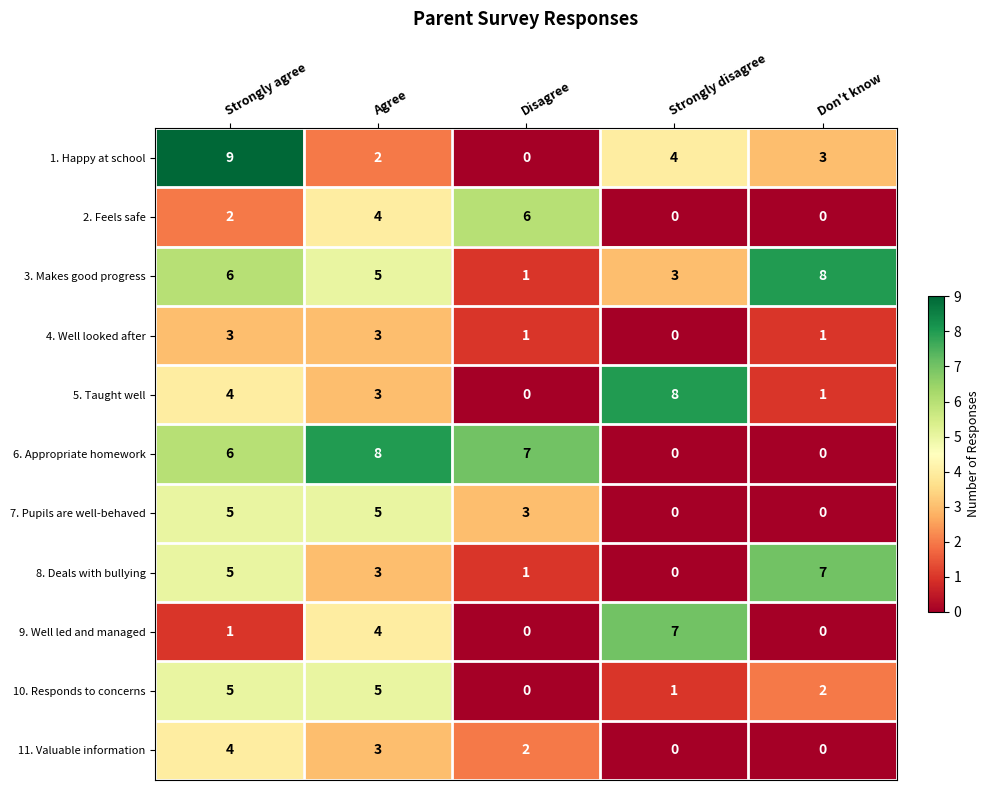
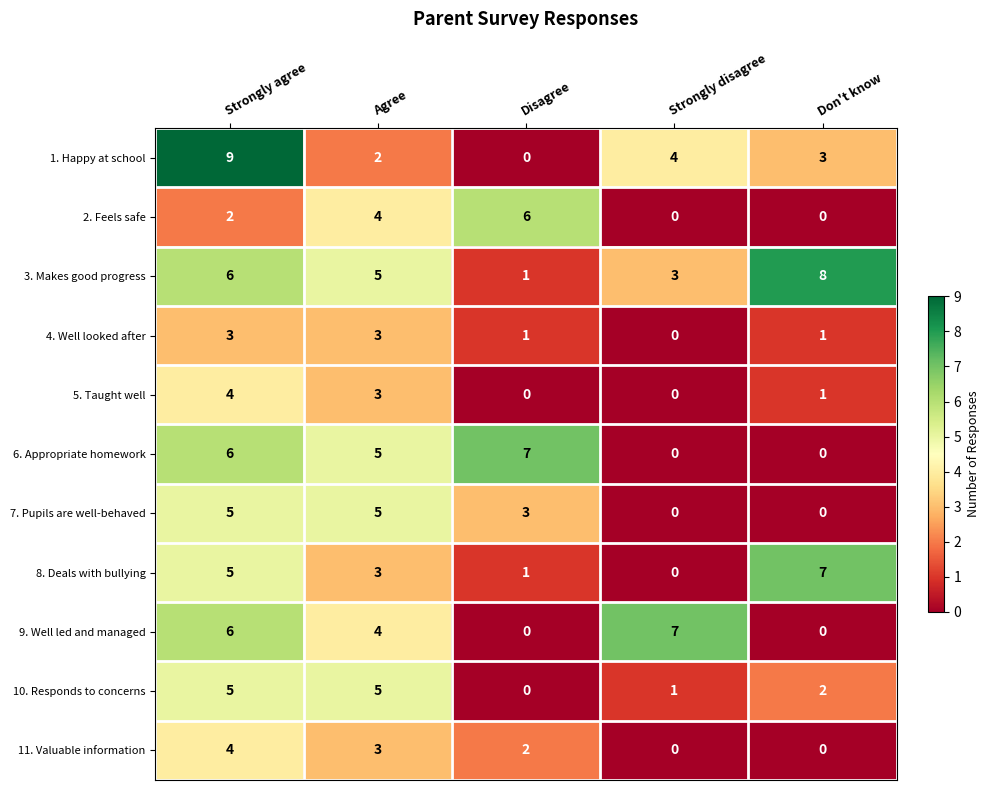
5. Taught well, Strongly disagree: 8 -> 0
6. Appropriate homework, Agree: 8 -> 5
9. Well led and managed, Strongly agree: 1 -> 6
